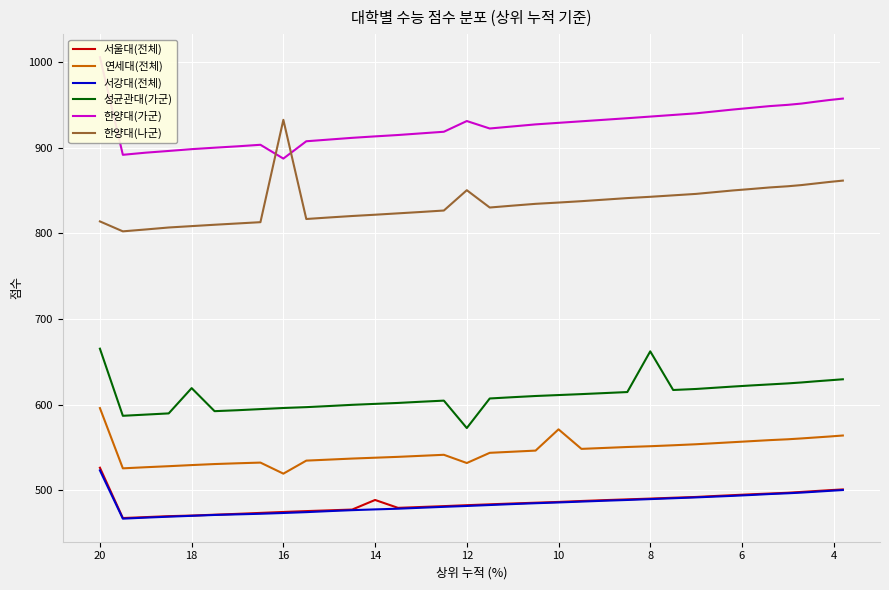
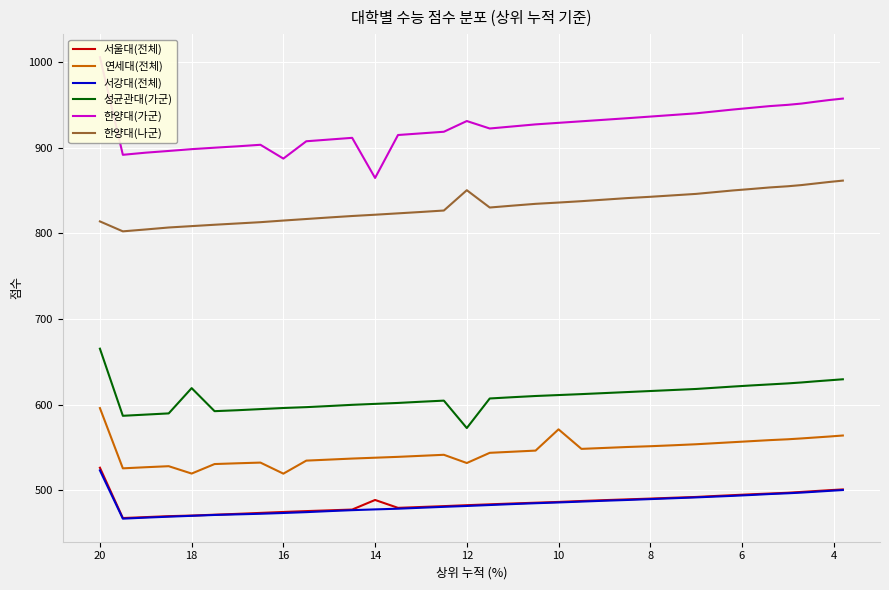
연세대(전체), 18: 530 -> 520
한양대(나군), 16: 930 -> 810
한양대(가군), 14: 910 -> 860
성균관대(가군), 8: 660 -> 620
